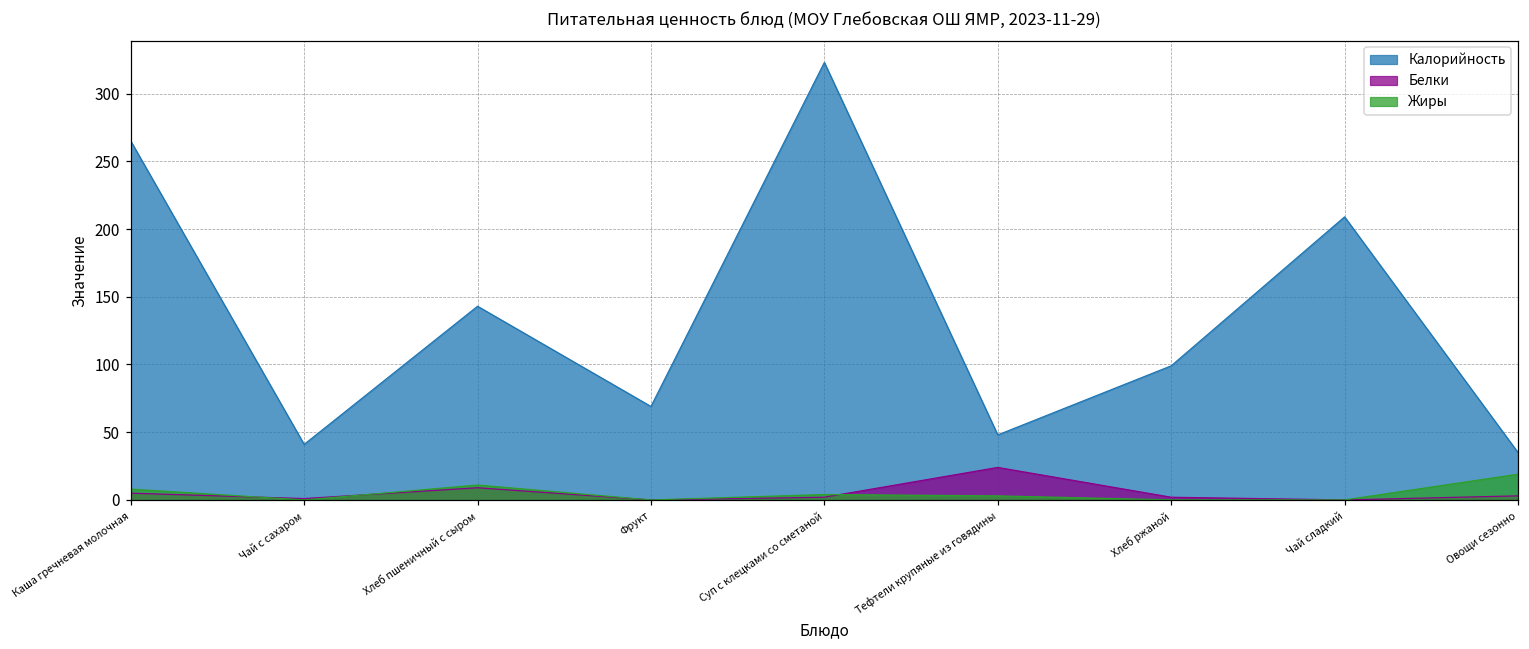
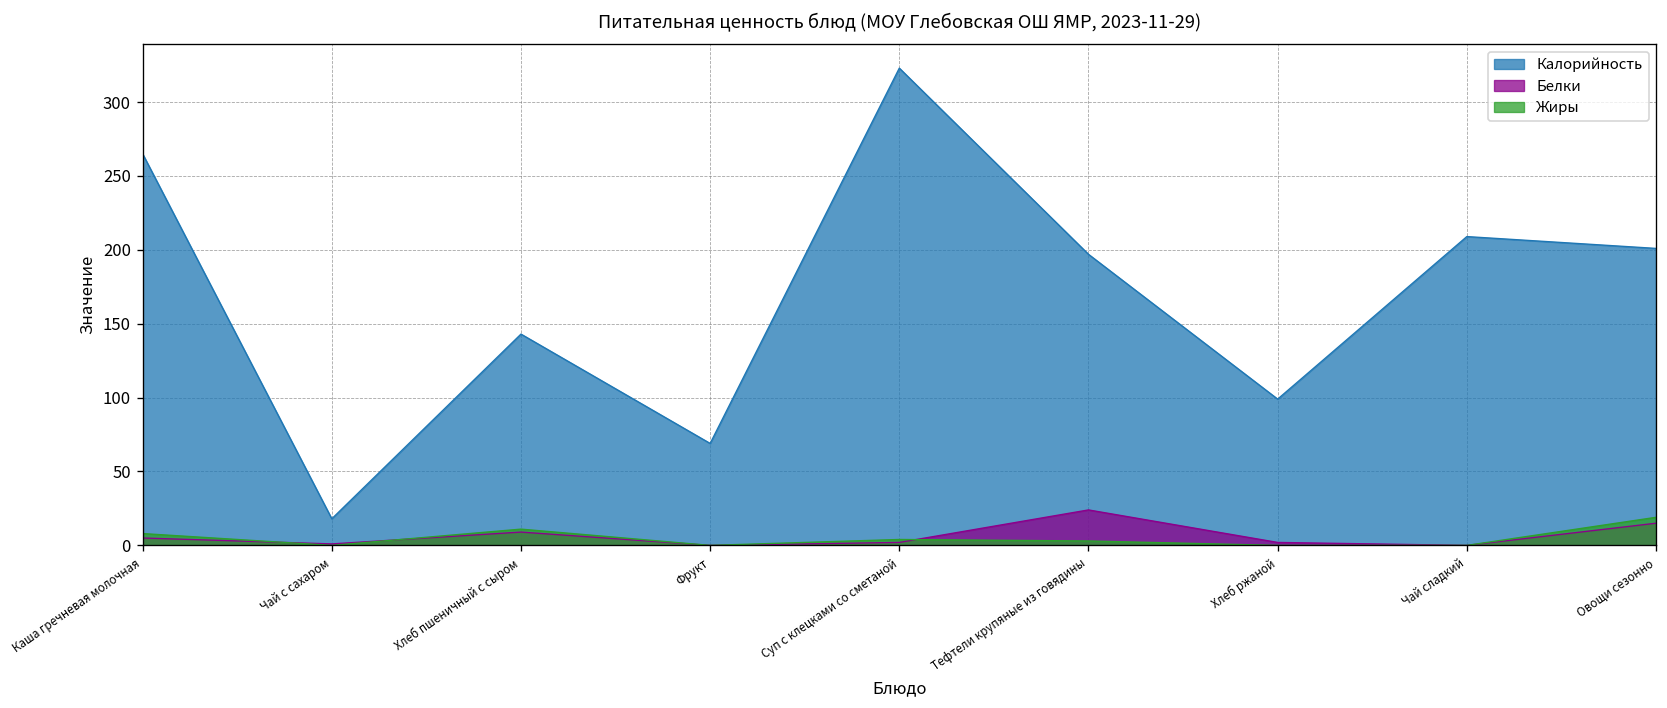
Калорийность, Чай с сахаром: 41 -> 18
Калорийность, Тефтели крупяные из говядины: 48 -> 197
Калорийность, Овощи сезонно: 35 -> 201
Белки, Овощи сезонно: 3 -> 15
